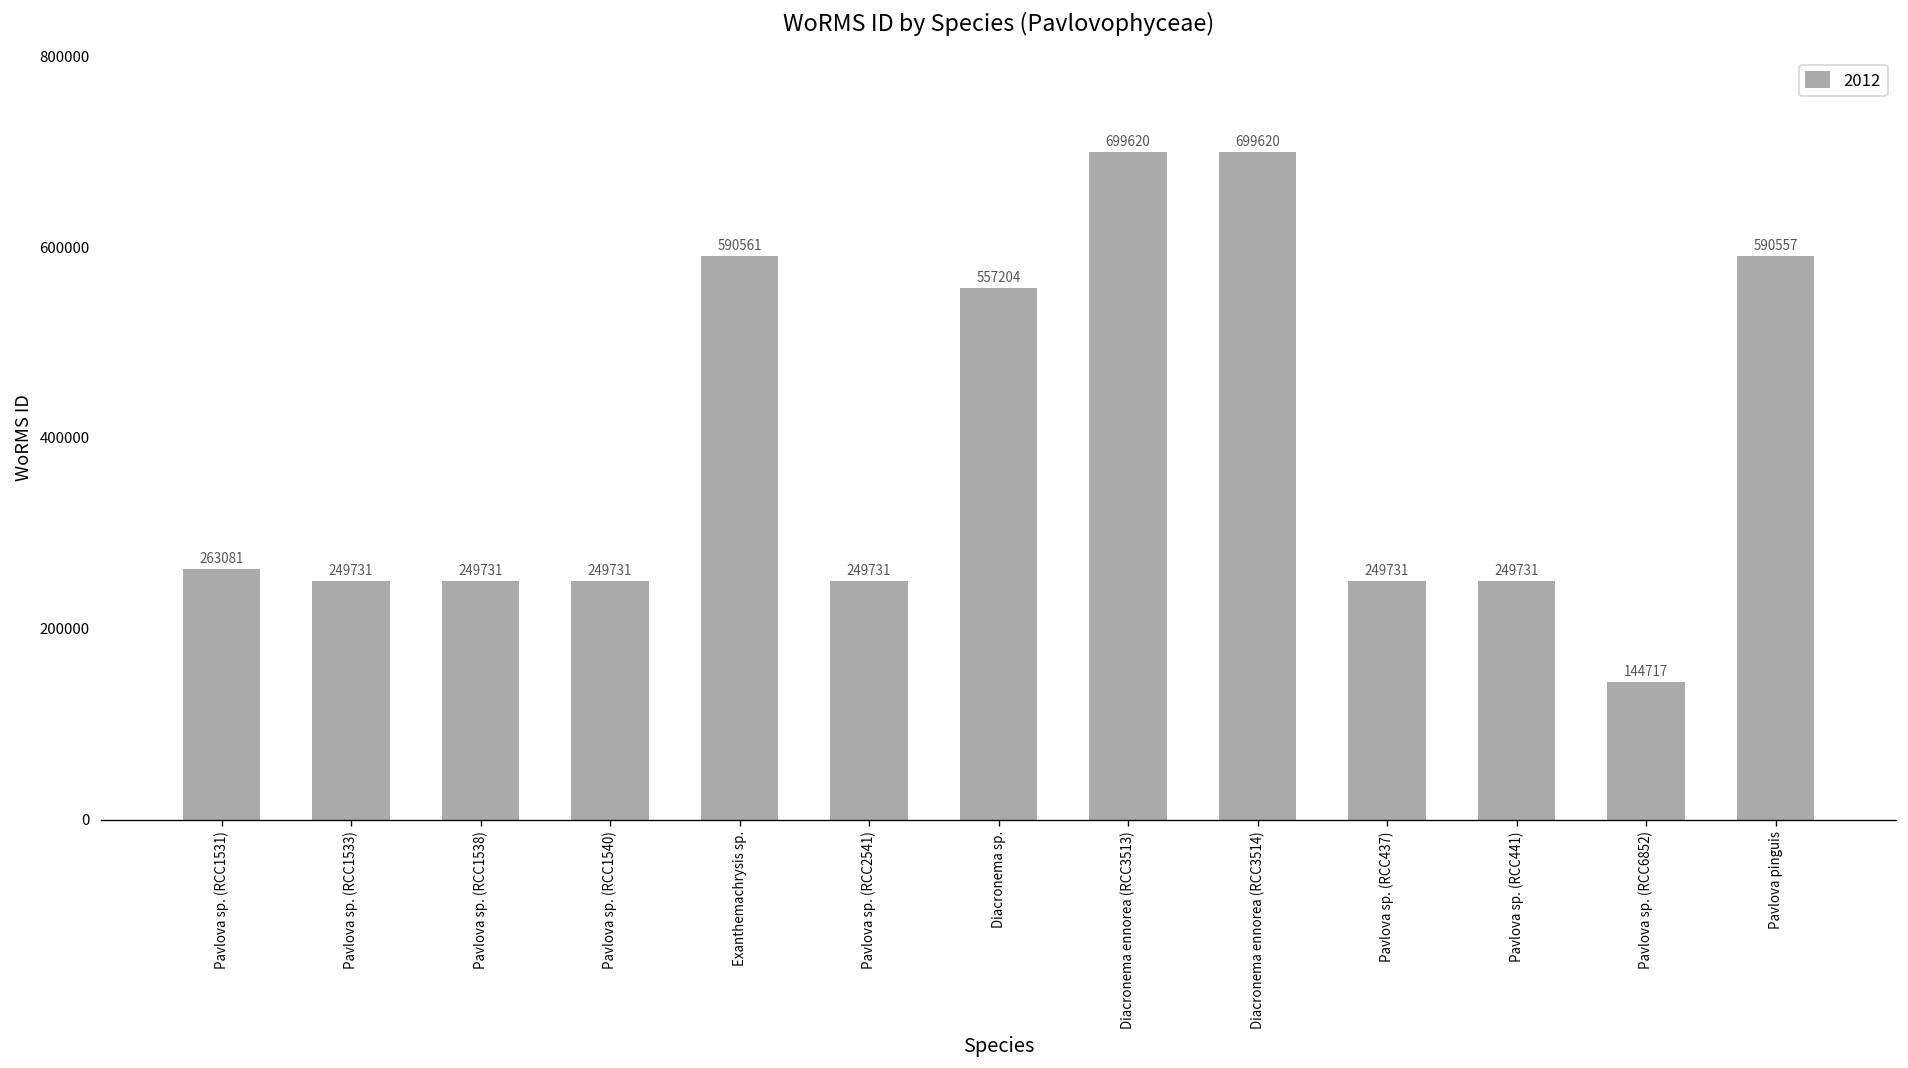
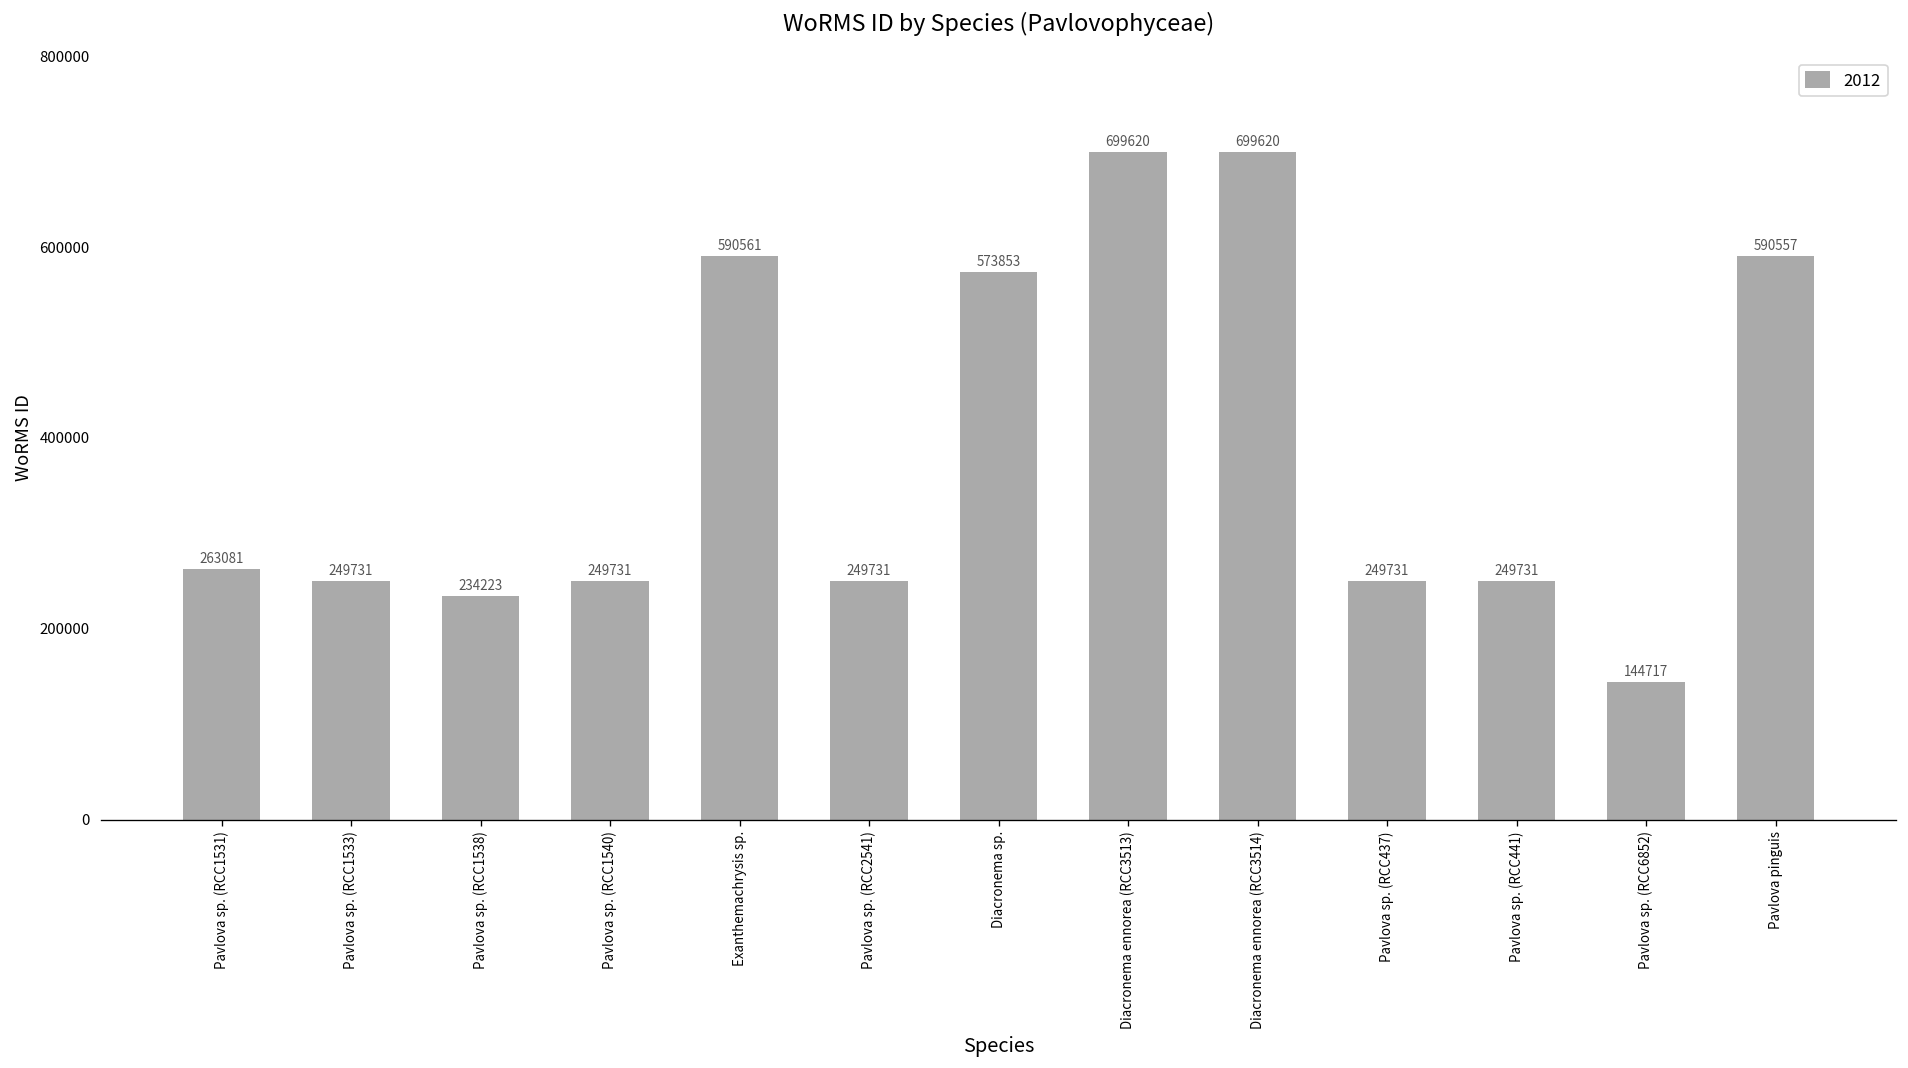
Pavlova sp. (RCC1538): 249731 -> 234223
Diacronema sp.: 557204 -> 573853
